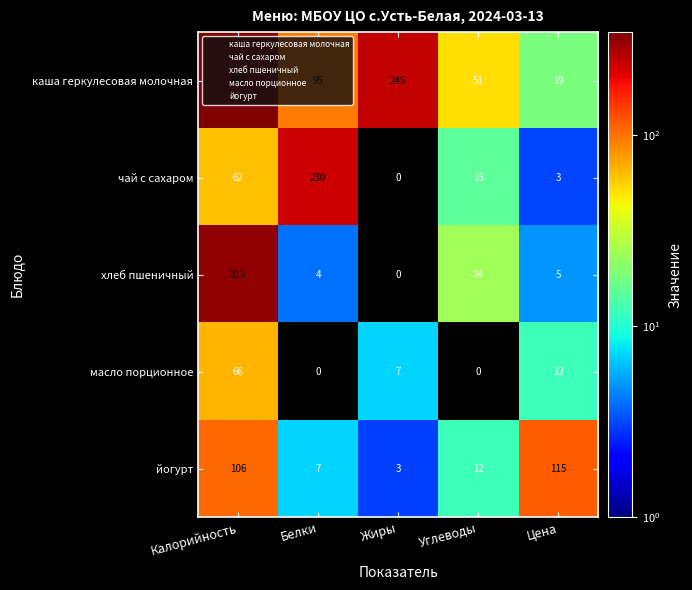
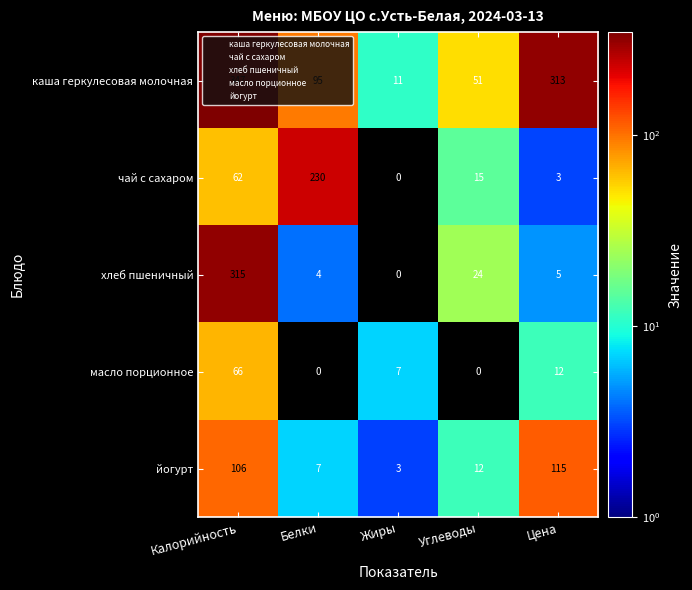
каша геркулесовая молочная, Жиры: 245 -> 11
каша геркулесовая молочная, Цена: 19 -> 313
